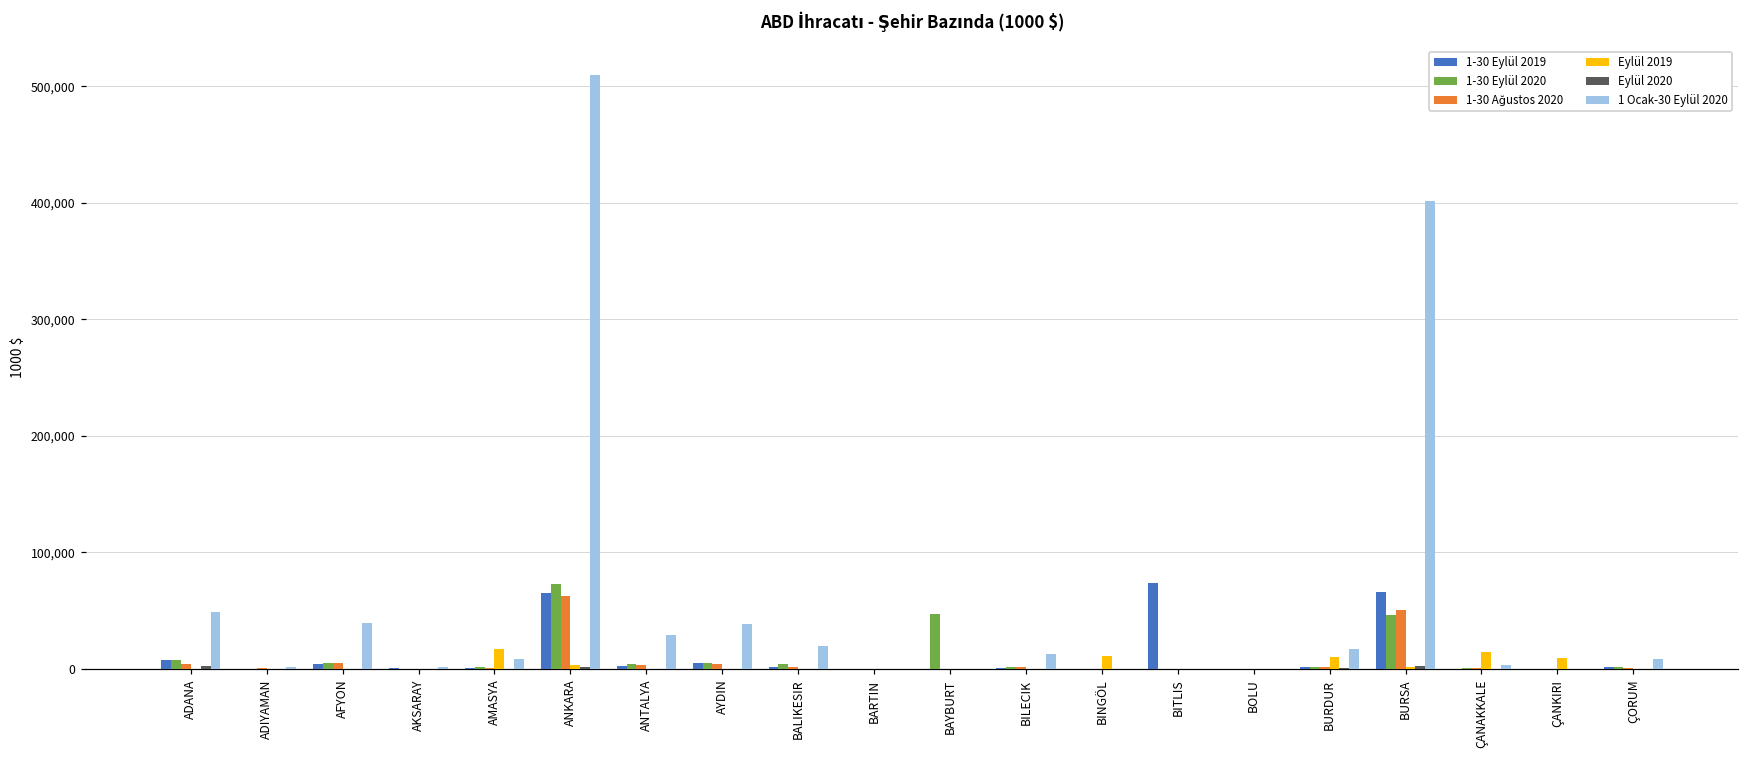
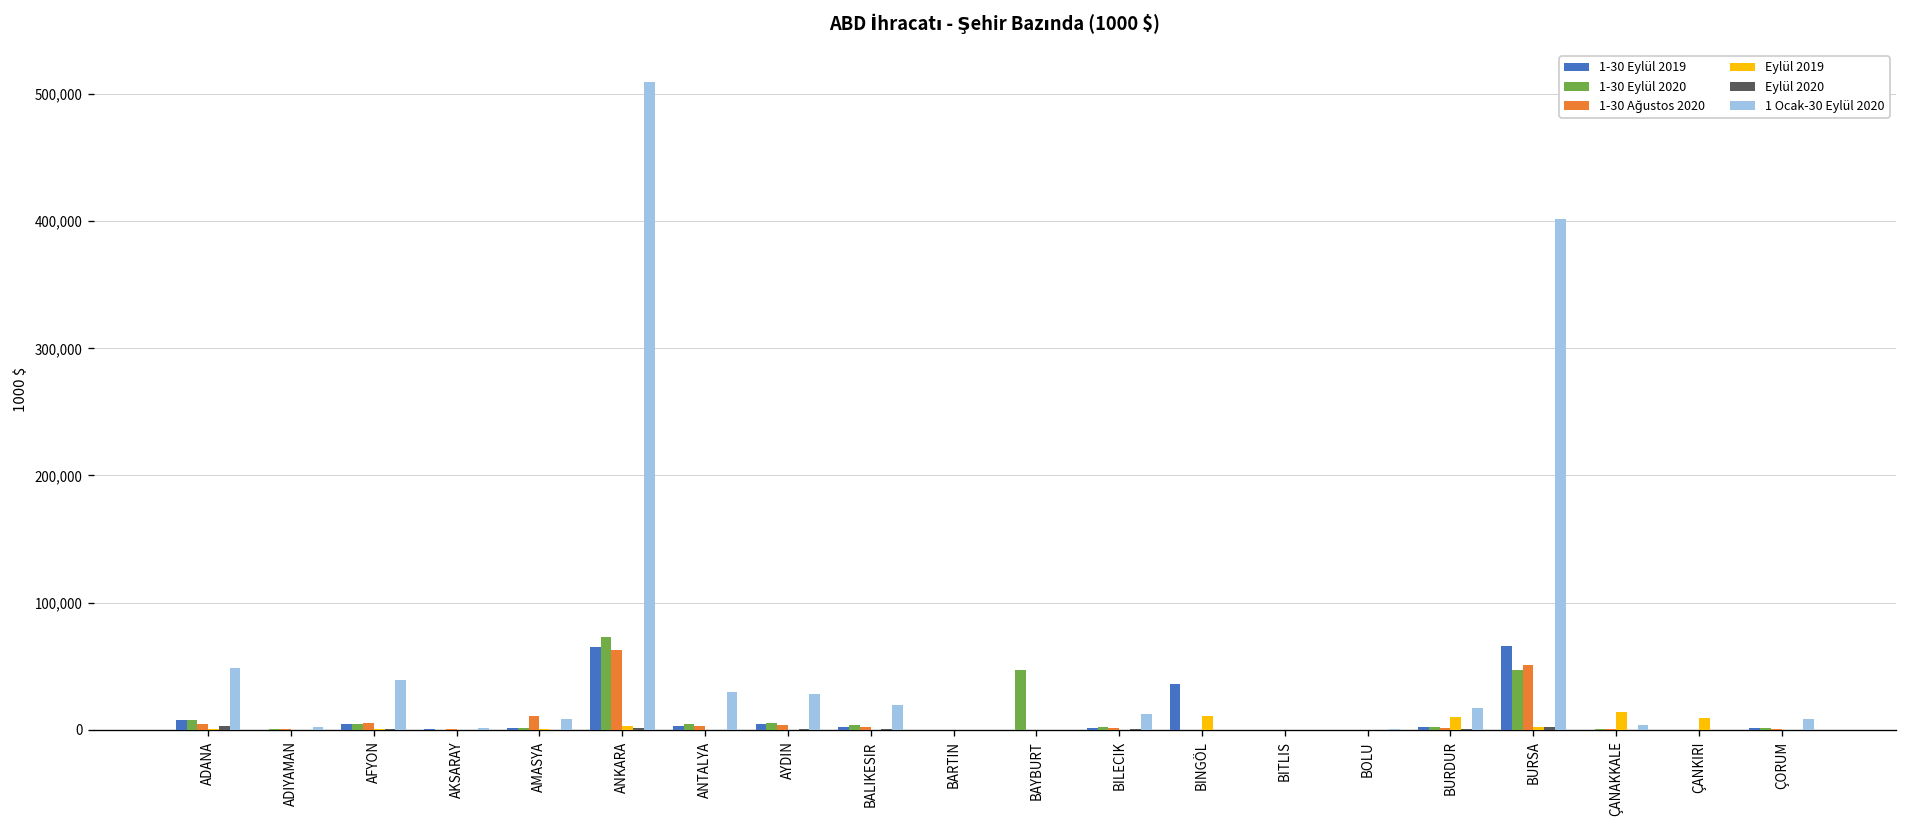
1-30 Ağustos 2020, AMASYA: 1,000 -> 11,000
Eylül 2019, AMASYA: 17,000 -> 0
1 Ocak-30 Eylül 2020, AYDIN: 39,000 -> 28,000
1-30 Eylül 2019, BINGÖL: 0 -> 36,000
1-30 Eylül 2019, BITLIS: 74,000 -> 0
